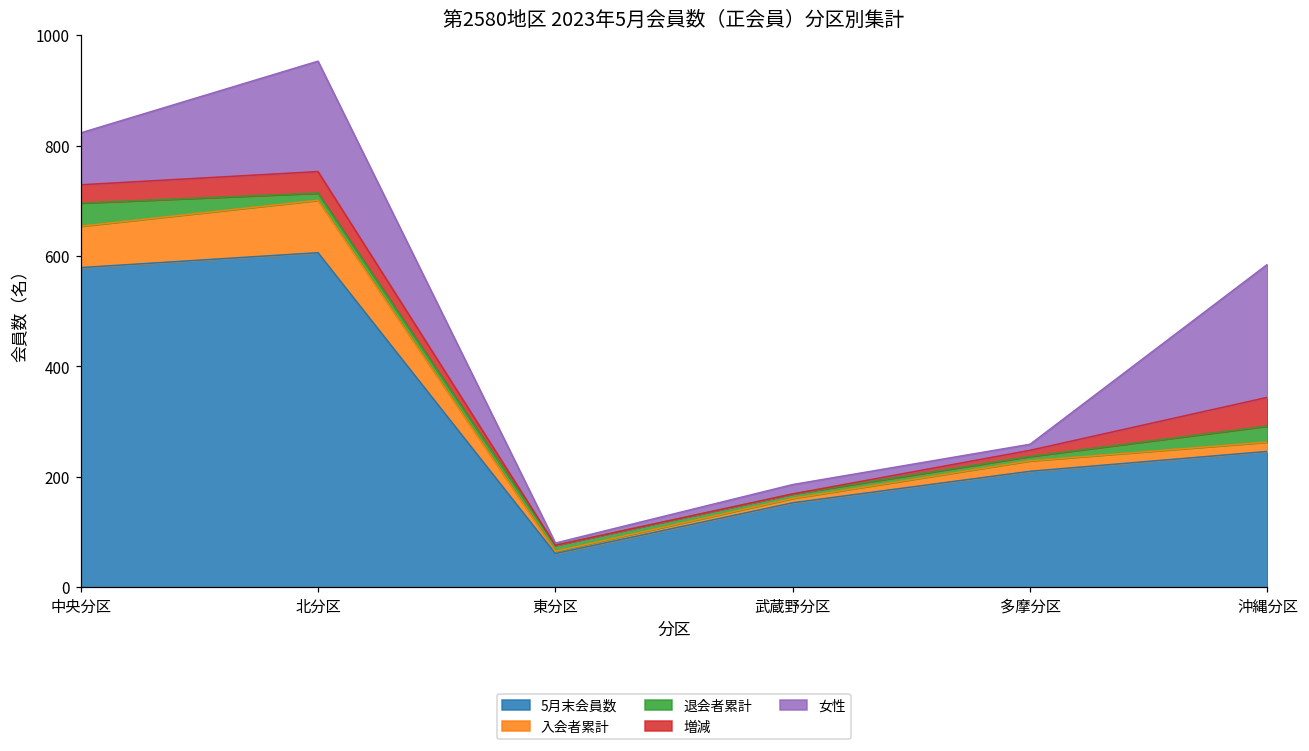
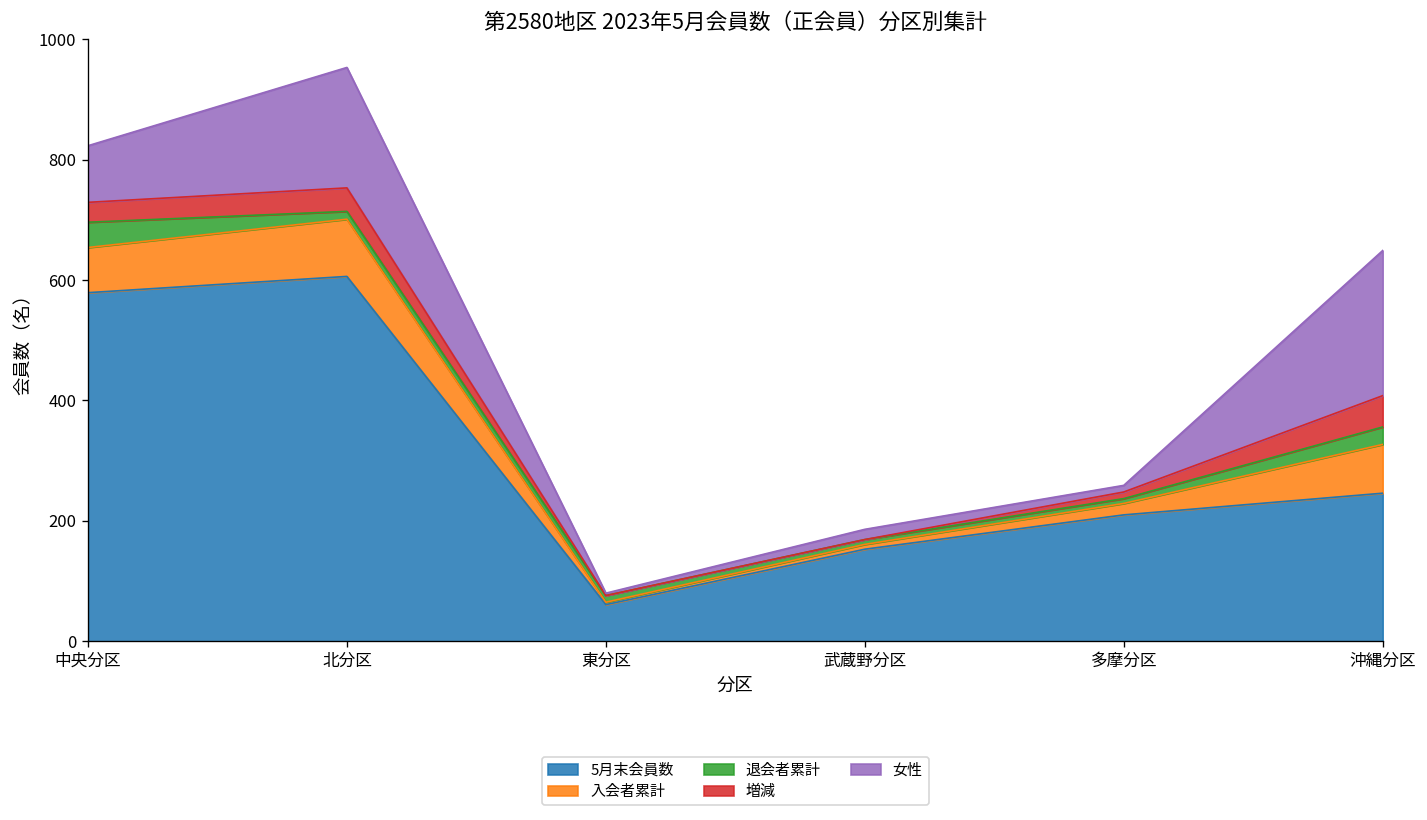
入会者累計, 沖縄分区: 20 -> 80
